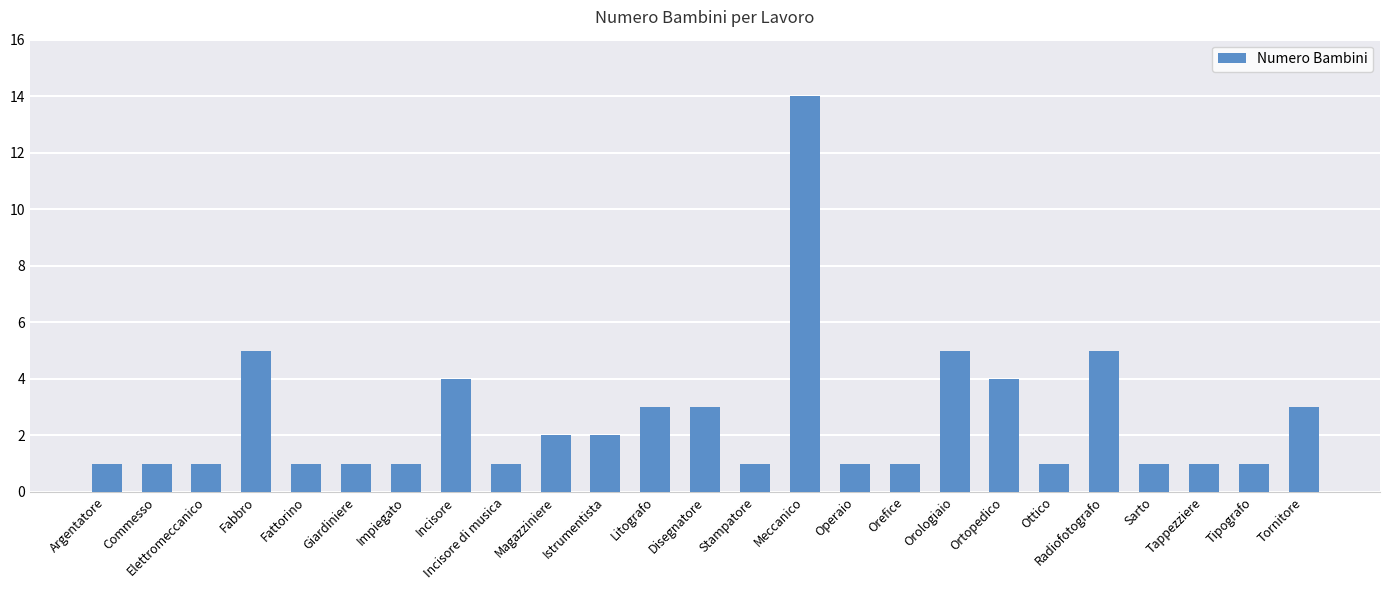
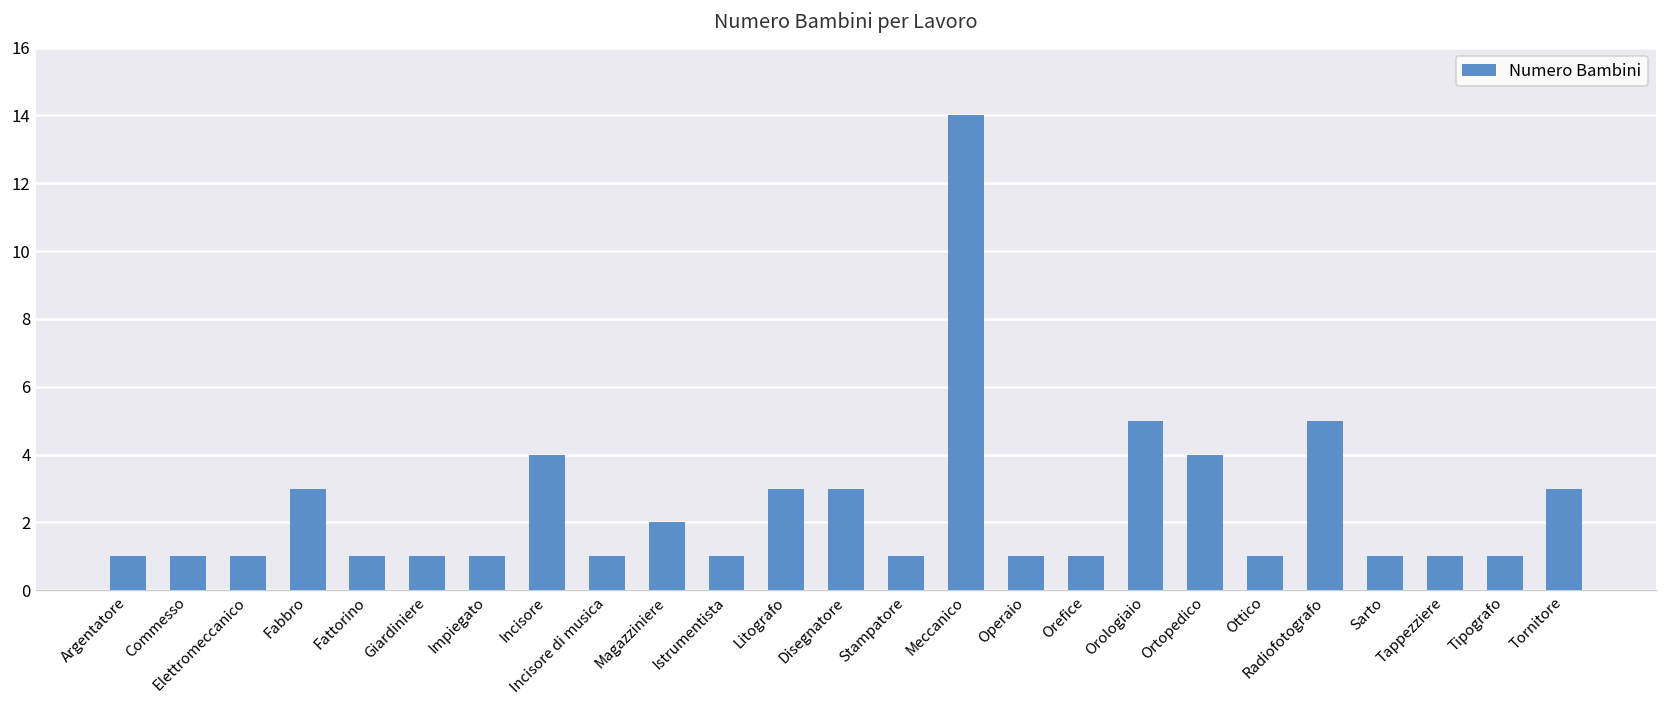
Fabbro: 5 -> 3
Istrumentista: 2 -> 1
